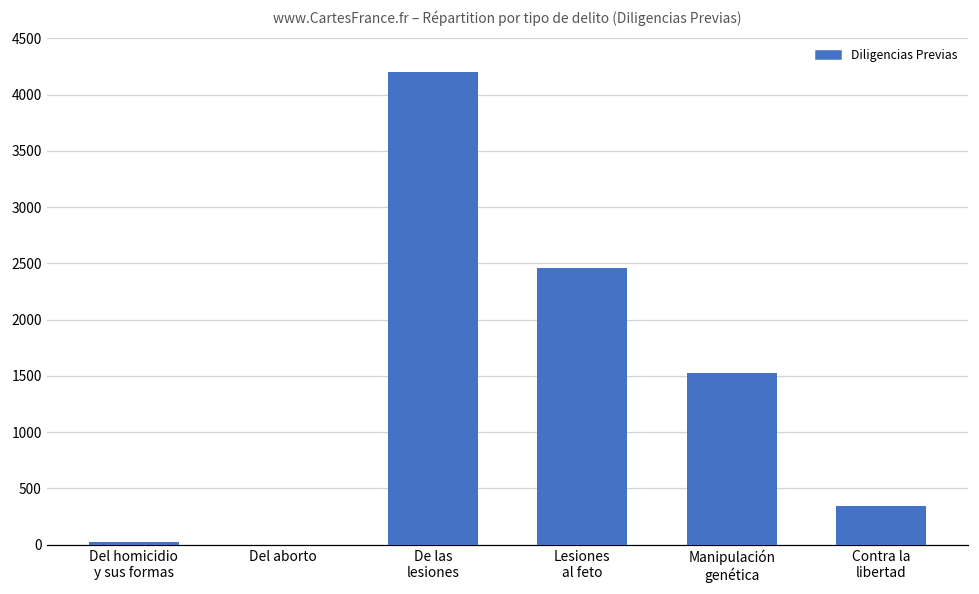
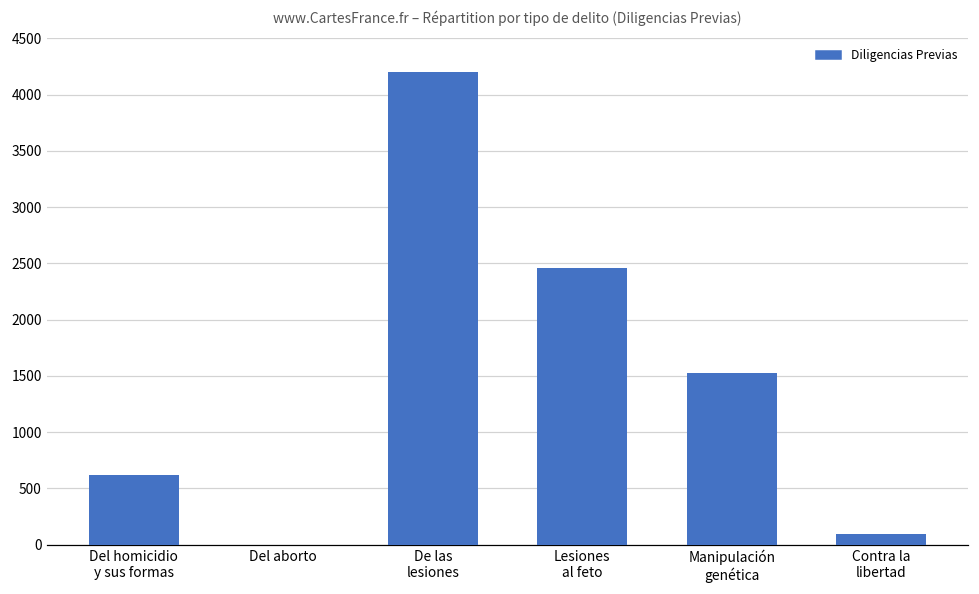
Del homicidio y sus formas: 20 -> 620
Contra la libertad: 340 -> 100
